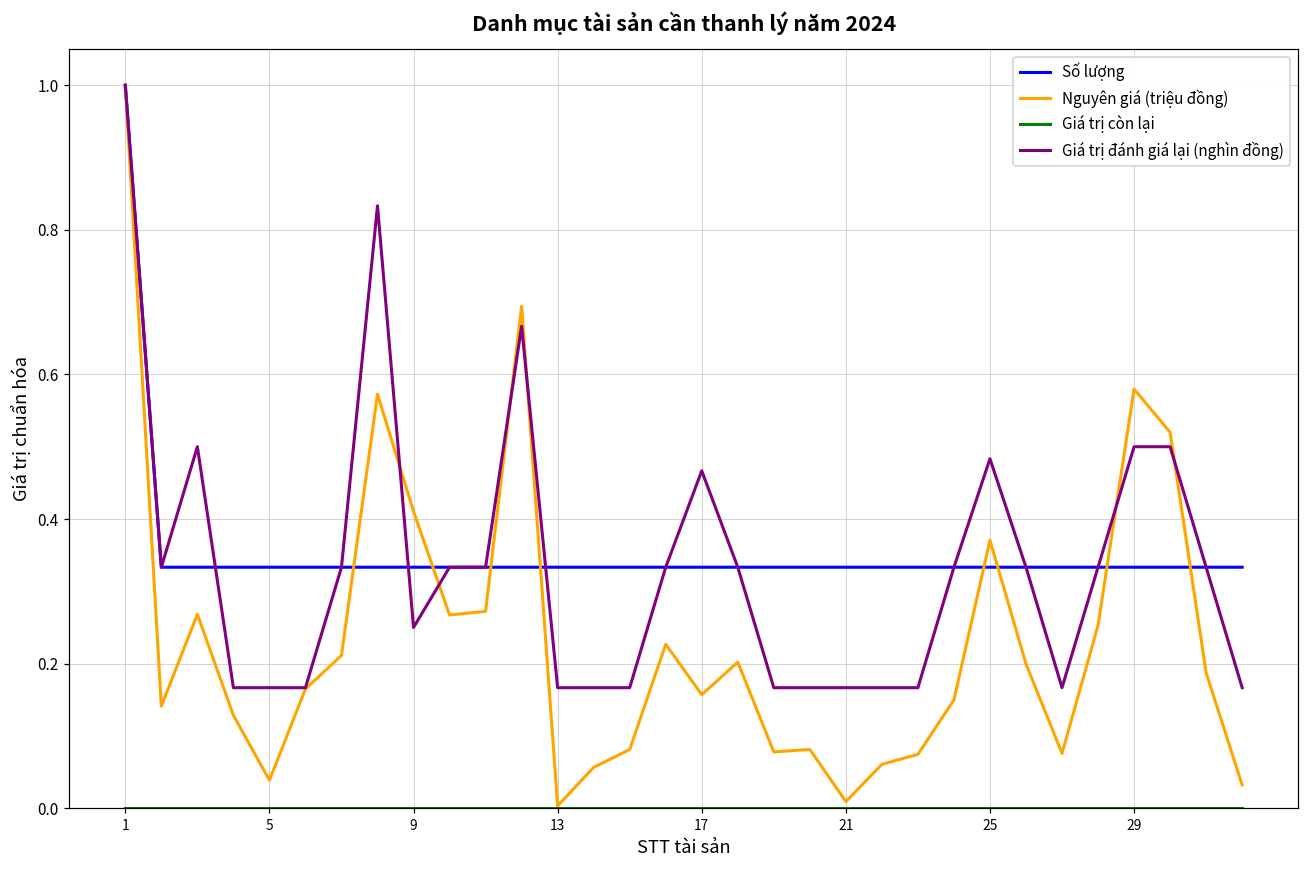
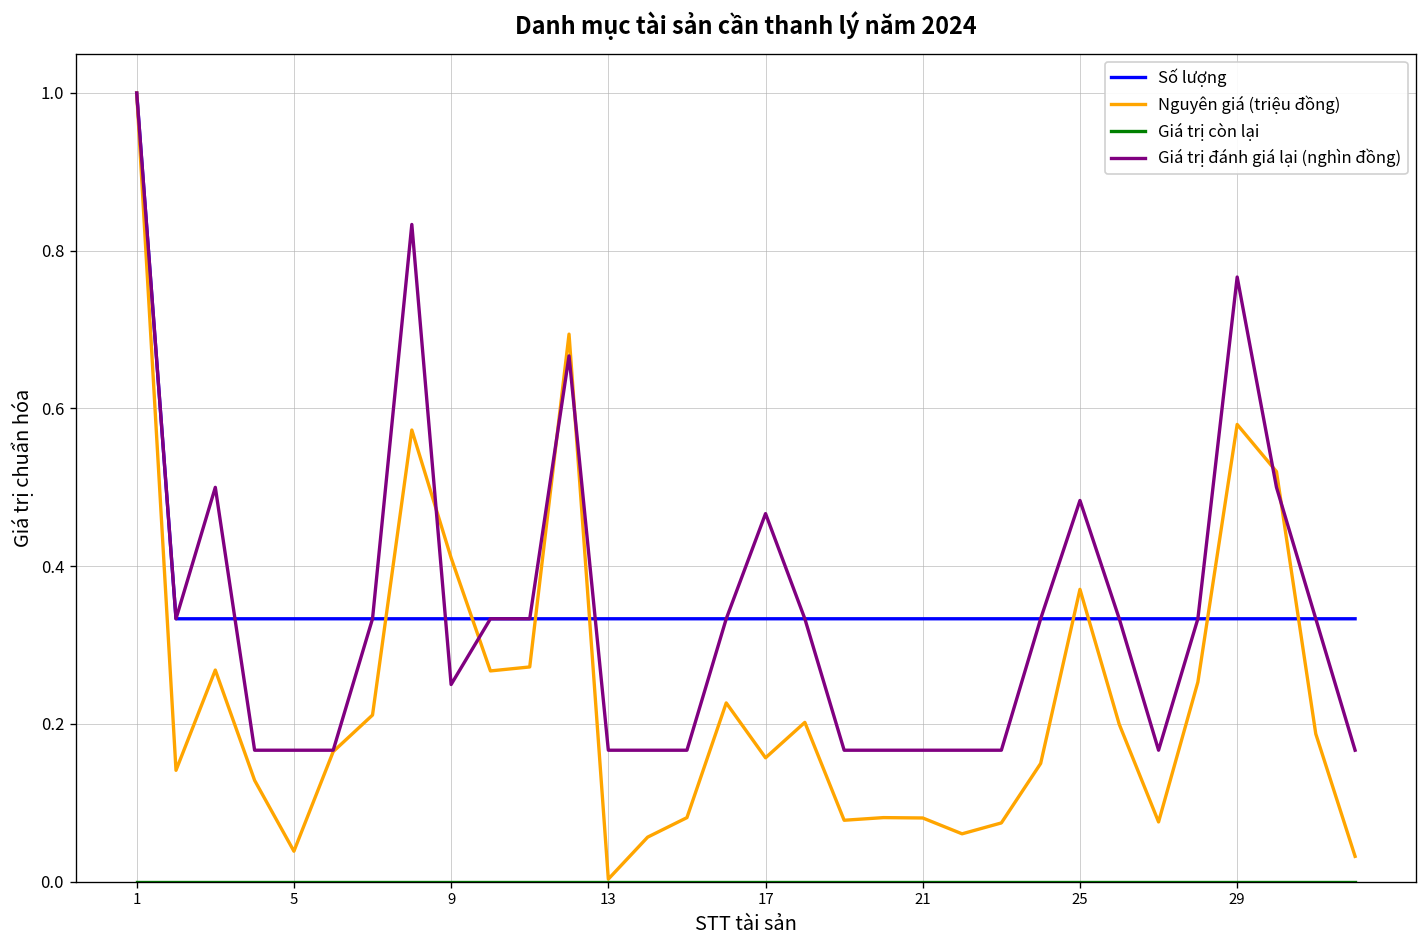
Nguyên giá (triệu đồng), 21: 0.01 -> 0.08
Giá trị đánh giá lại (nghìn đồng), 29: 0.50 -> 0.77
